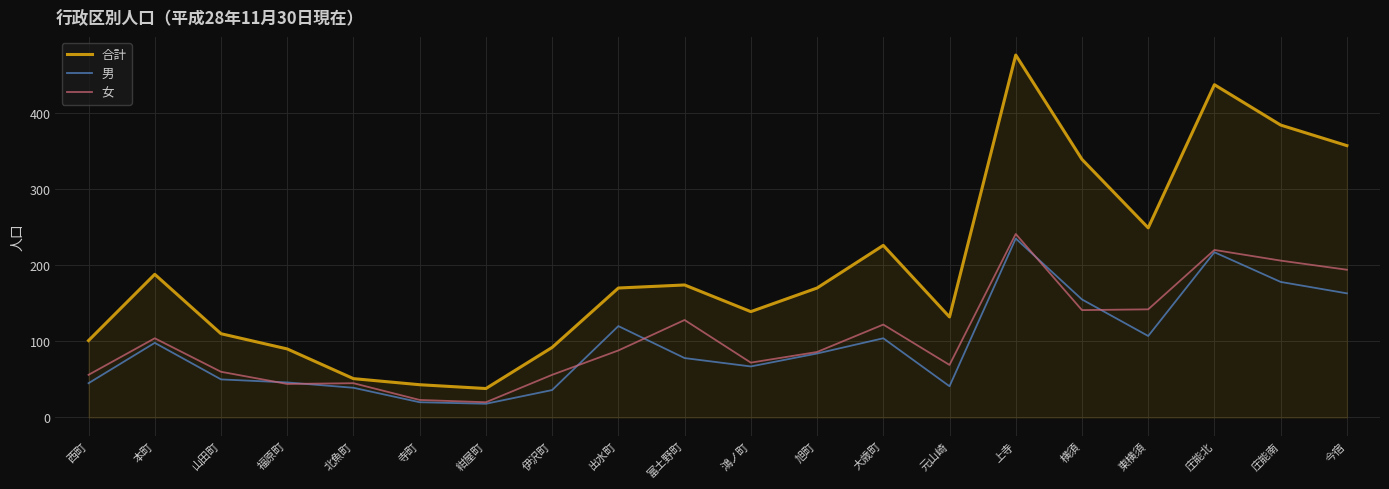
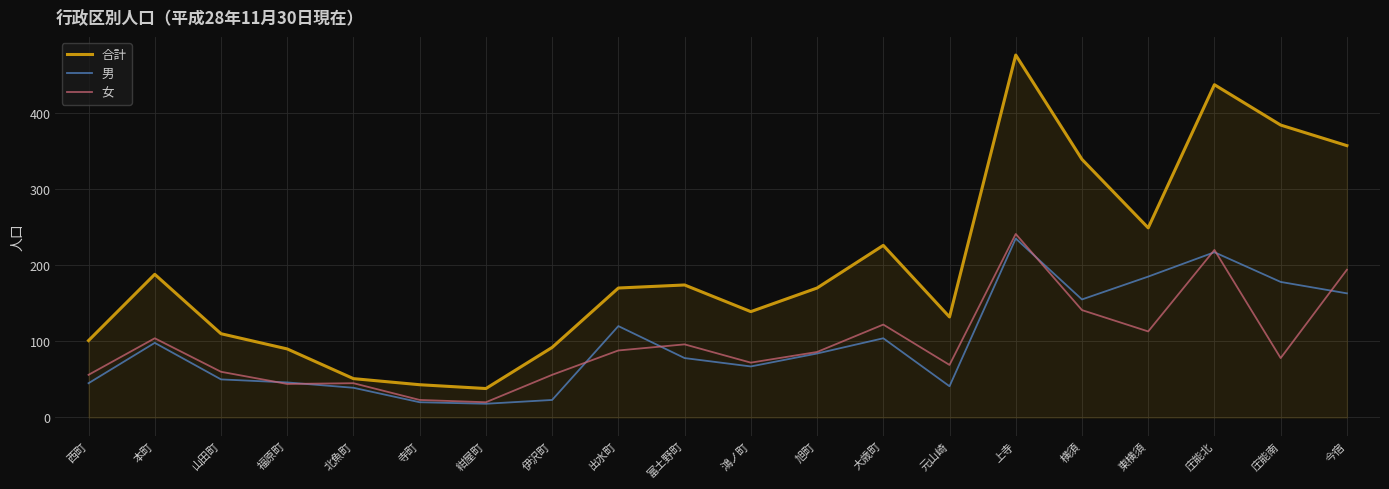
男, 伊沢町: 40 -> 20
女, 富土野町: 130 -> 100
男, 東横須: 110 -> 190
女, 東横須: 140 -> 110
女, 庄能南: 210 -> 80
